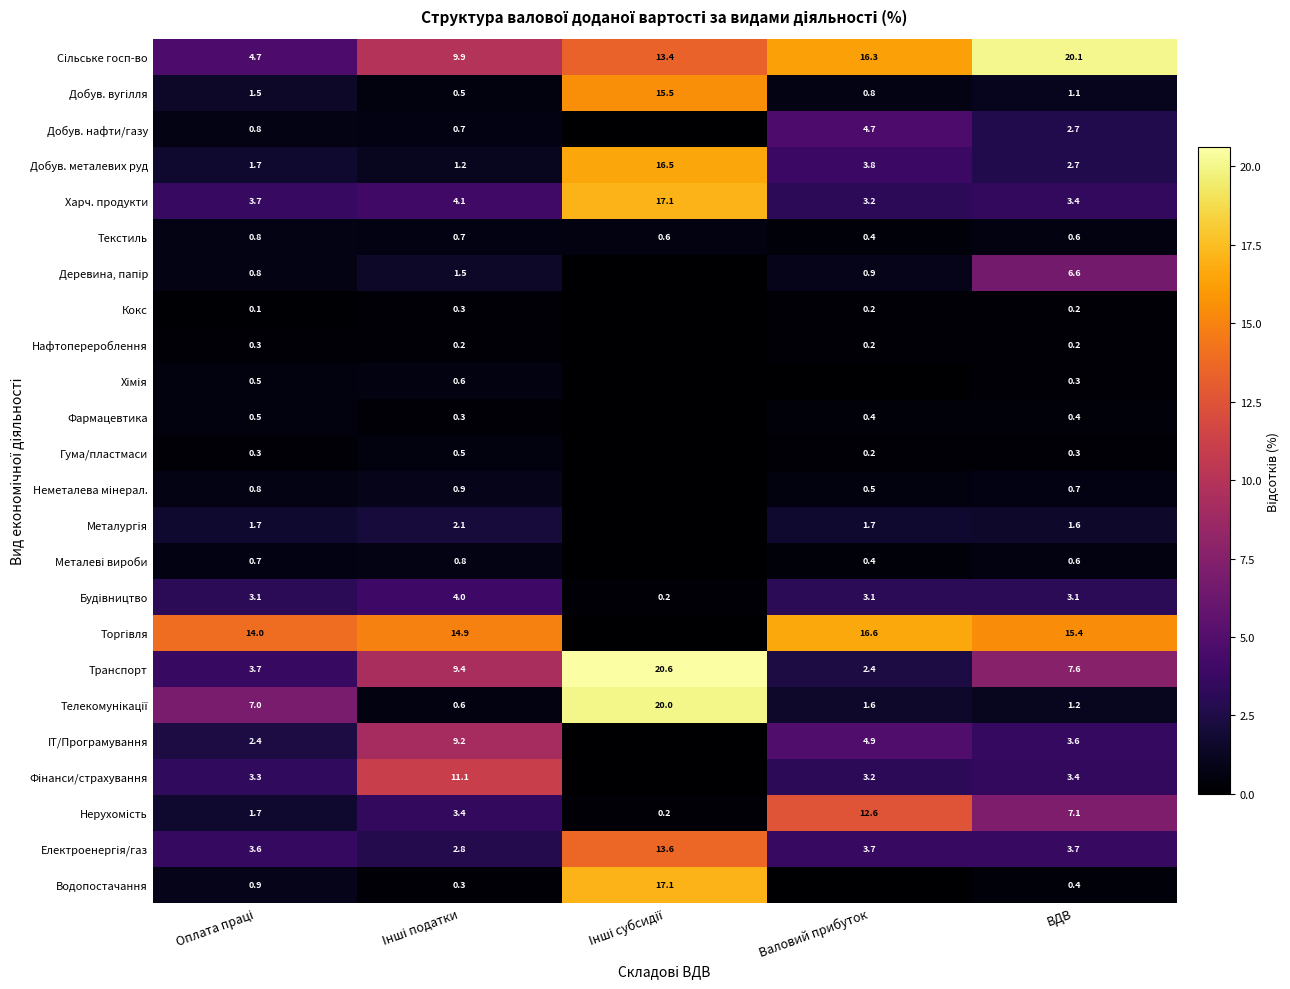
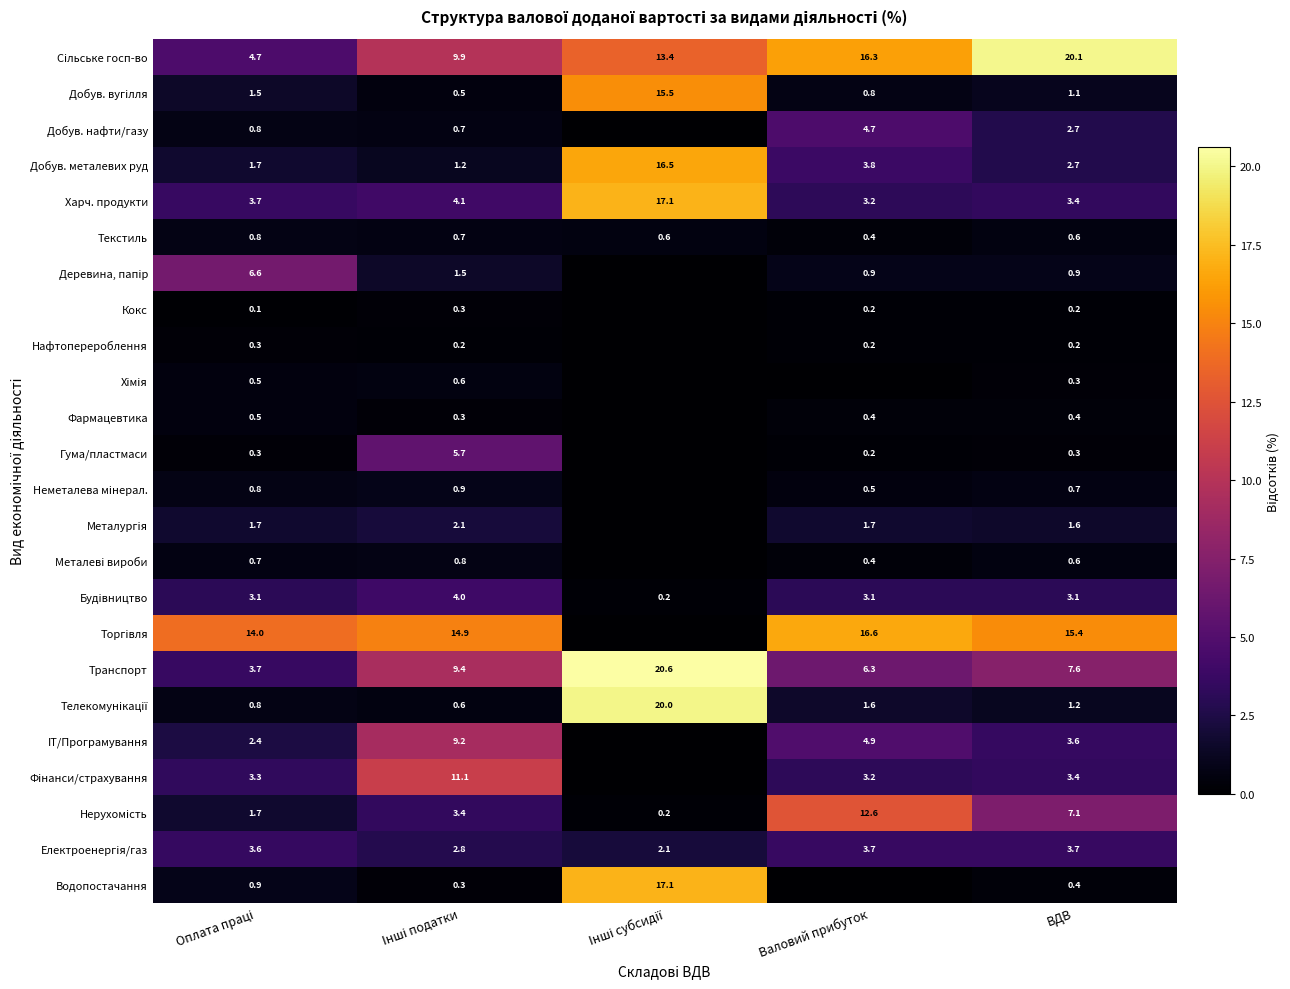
Деревина, папір, Оплата праці: 0.8 -> 6.6
Деревина, папір, ВДВ: 6.6 -> 0.9
Гума/пластмаси, Інші податки: 0.5 -> 5.7
Транспорт, Валовий прибуток: 2.4 -> 6.3
Телекомунікації, Оплата праці: 7.0 -> 0.8
Електроенергія/газ, Інші субсидії: 13.6 -> 2.1
